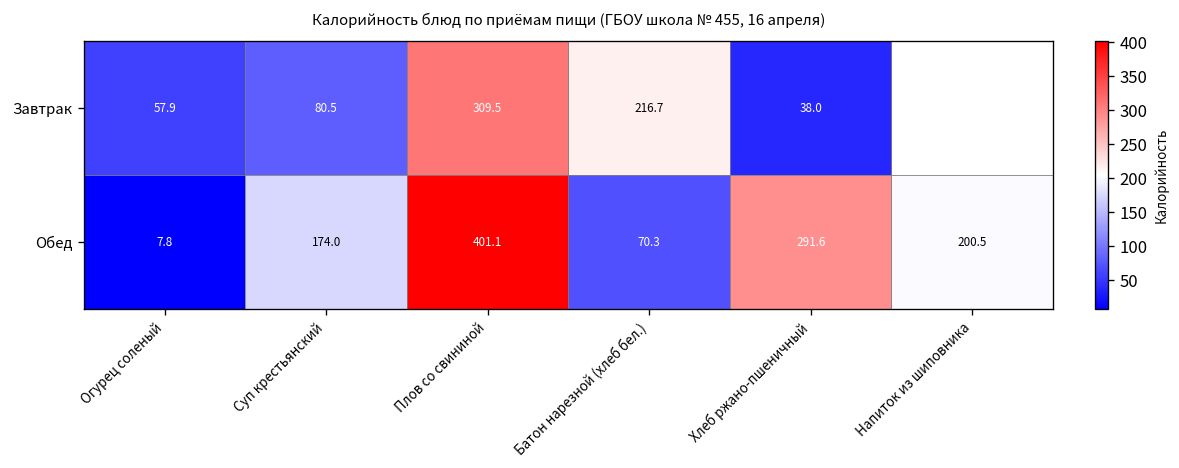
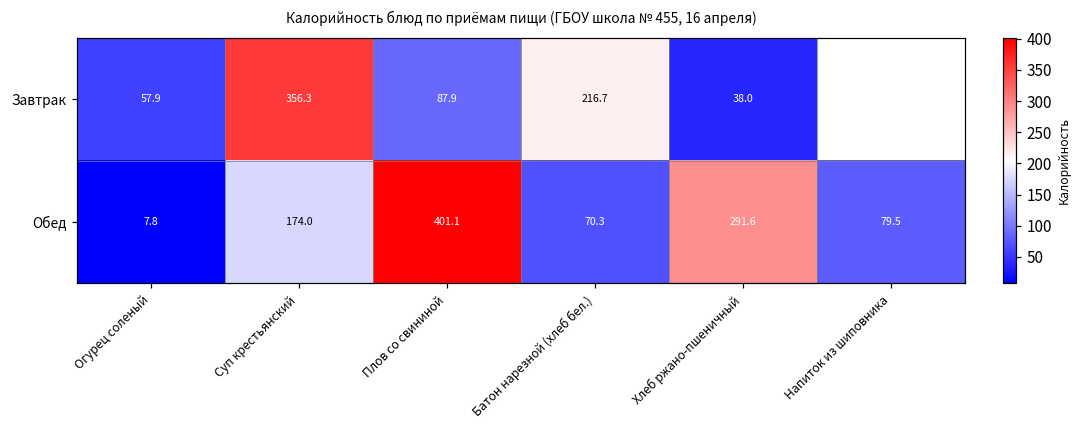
Завтрак, Суп крестьянский: 80.5 -> 356.3
Завтрак, Плов со свининой: 309.5 -> 87.9
Обед, Напиток из шиповника: 200.5 -> 79.5
